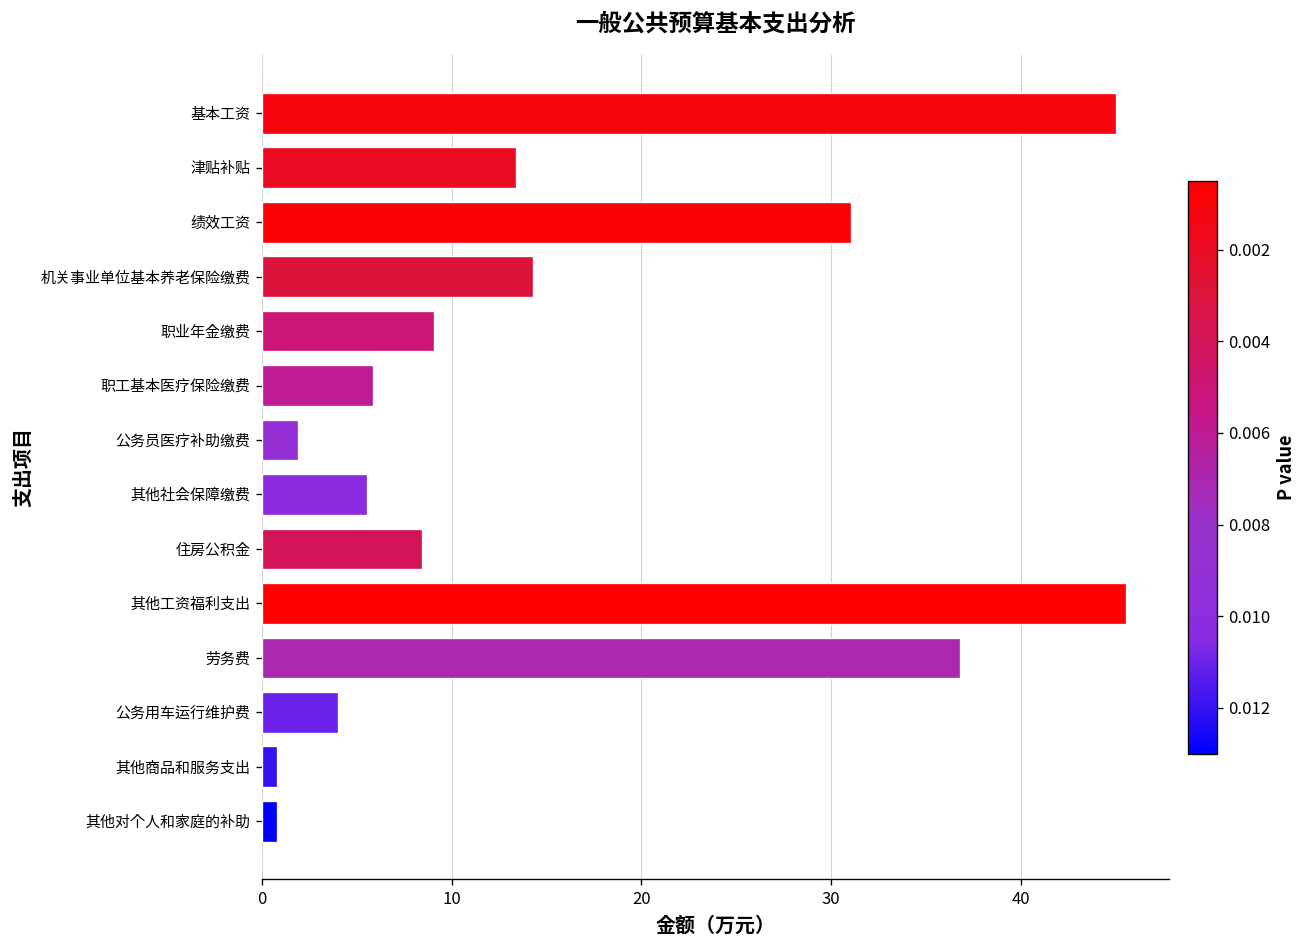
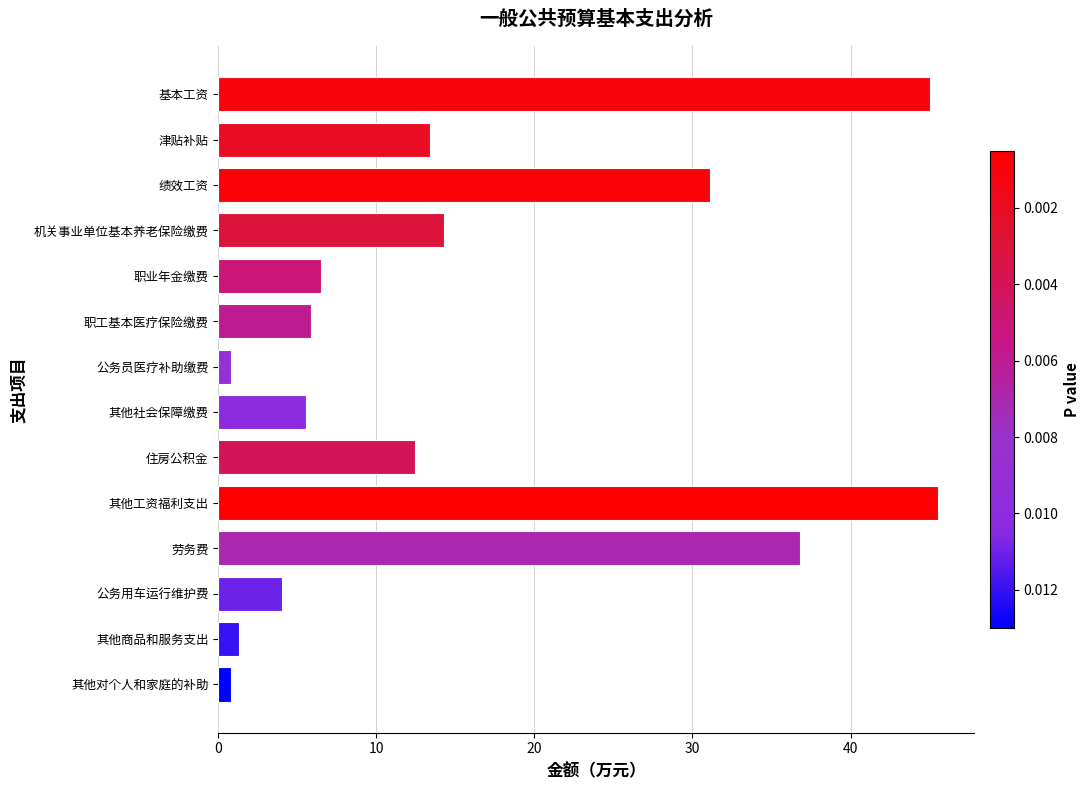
职业年金缴费: 9.1 -> 6.5
公务员医疗补助缴费: 1.9 -> 0.8
住房公积金: 8.4 -> 12.5
其他商品和服务支出: 0.8 -> 1.3
